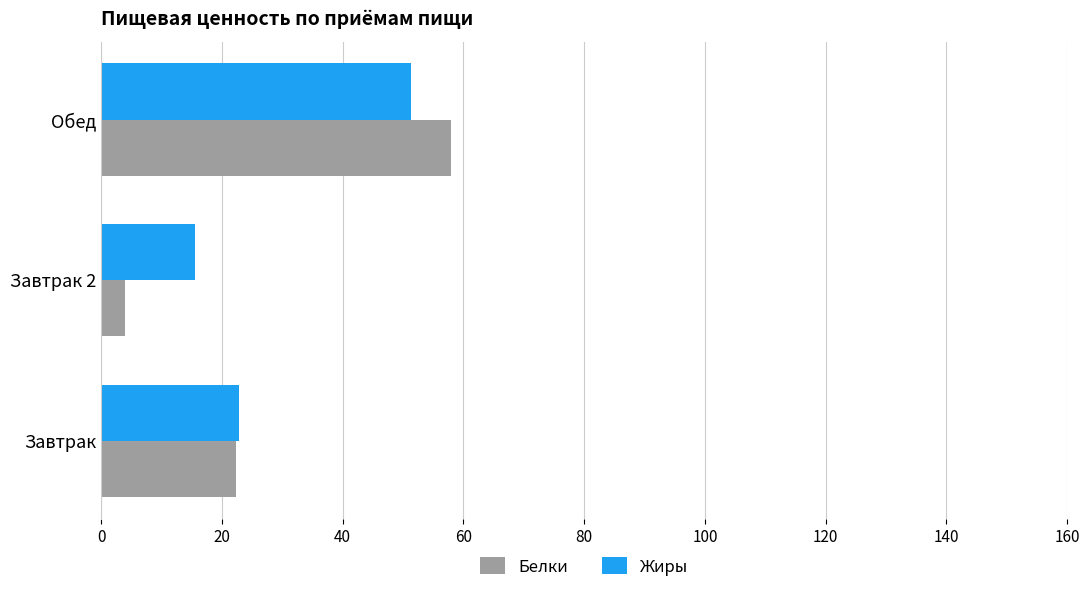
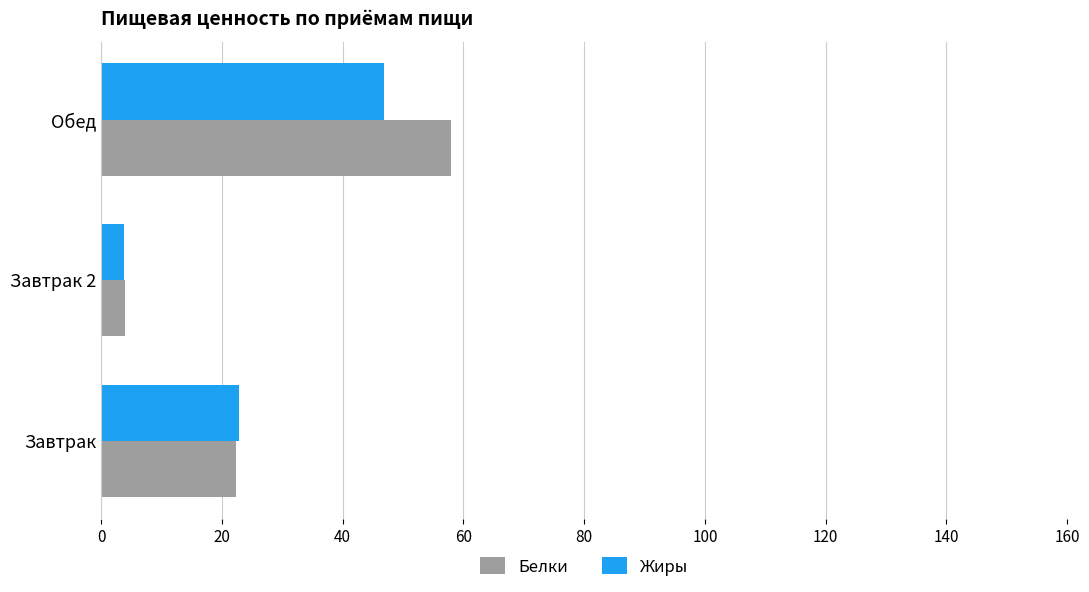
Жиры, Обед: 51 -> 47
Жиры, Завтрак 2: 15 -> 4
